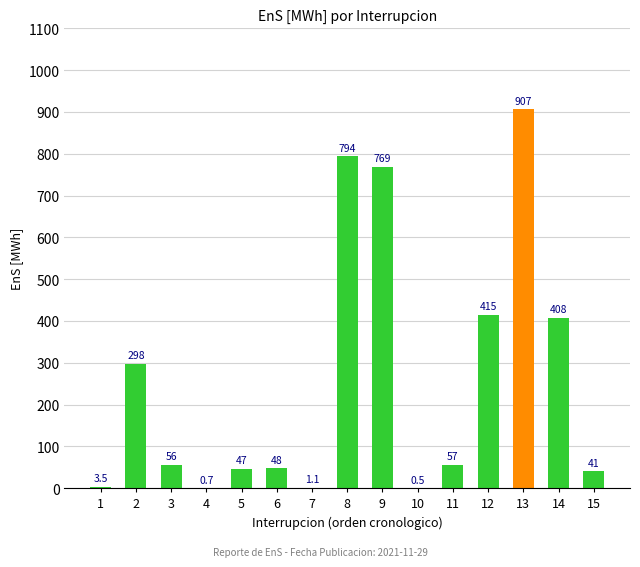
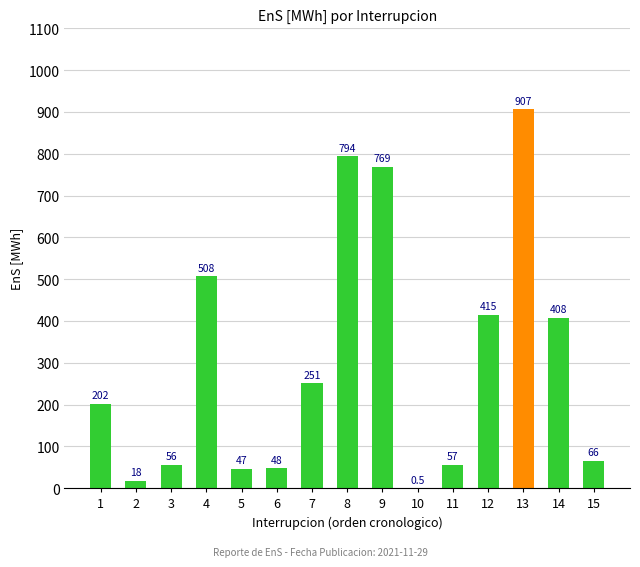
1: 3.5 -> 202
2: 298 -> 18
4: 0.7 -> 508
7: 1.1 -> 251
15: 41 -> 66
